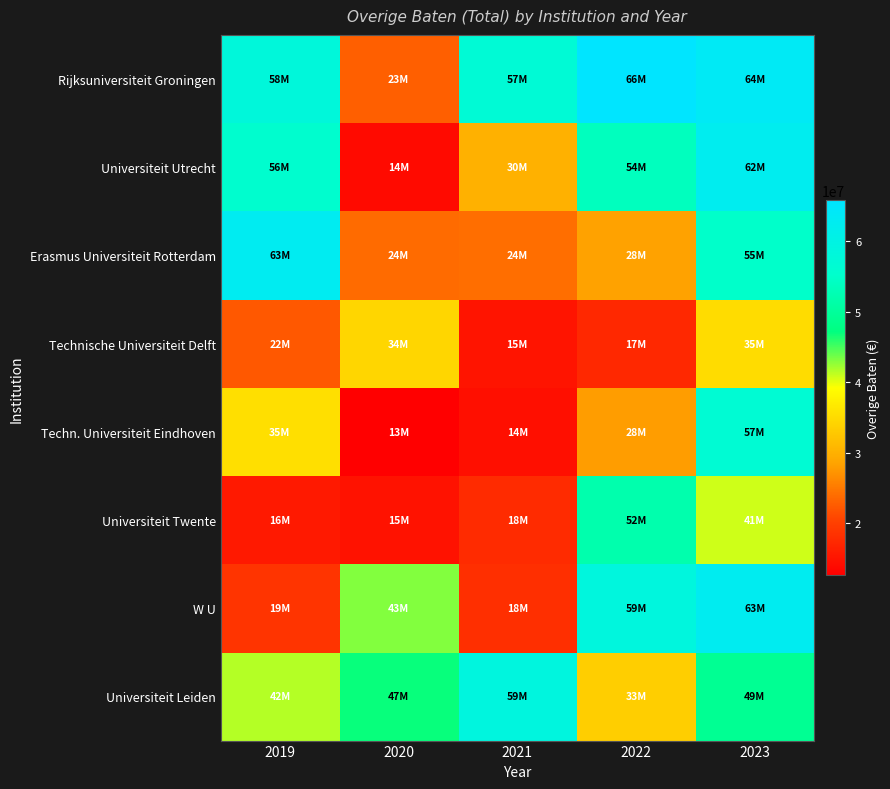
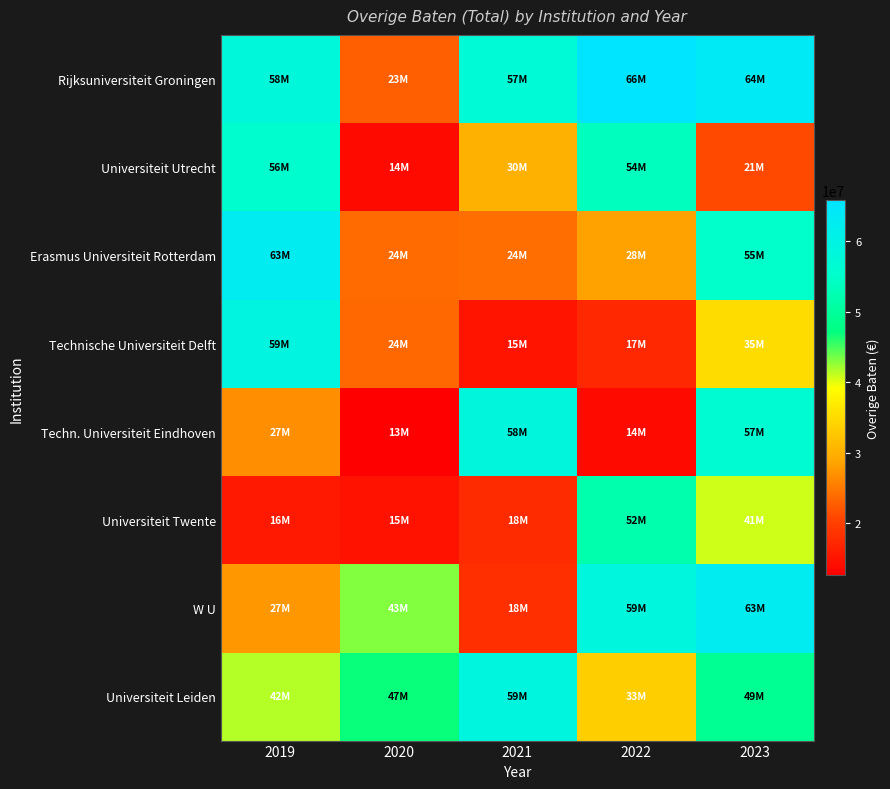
Universiteit Utrecht, 2023: 62M -> 21M
Technische Universiteit Delft, 2019: 22M -> 59M
Technische Universiteit Delft, 2020: 34M -> 24M
Techn. Universiteit Eindhoven, 2019: 35M -> 27M
Techn. Universiteit Eindhoven, 2021: 14M -> 58M
Techn. Universiteit Eindhoven, 2022: 28M -> 14M
W U, 2019: 19M -> 27M
